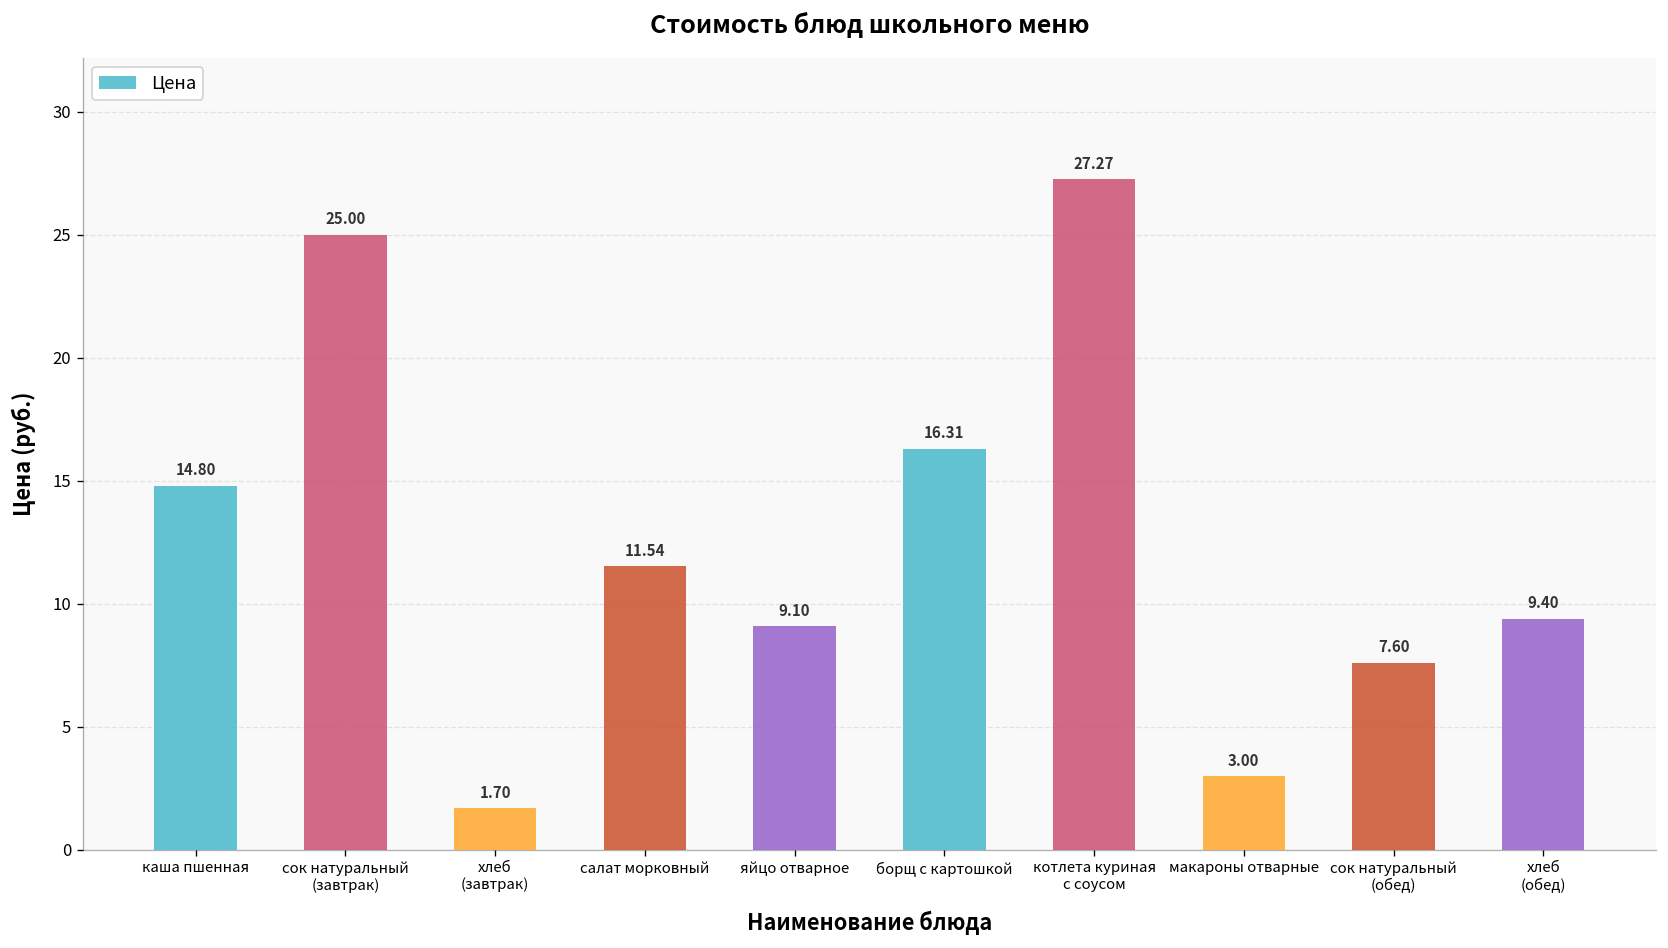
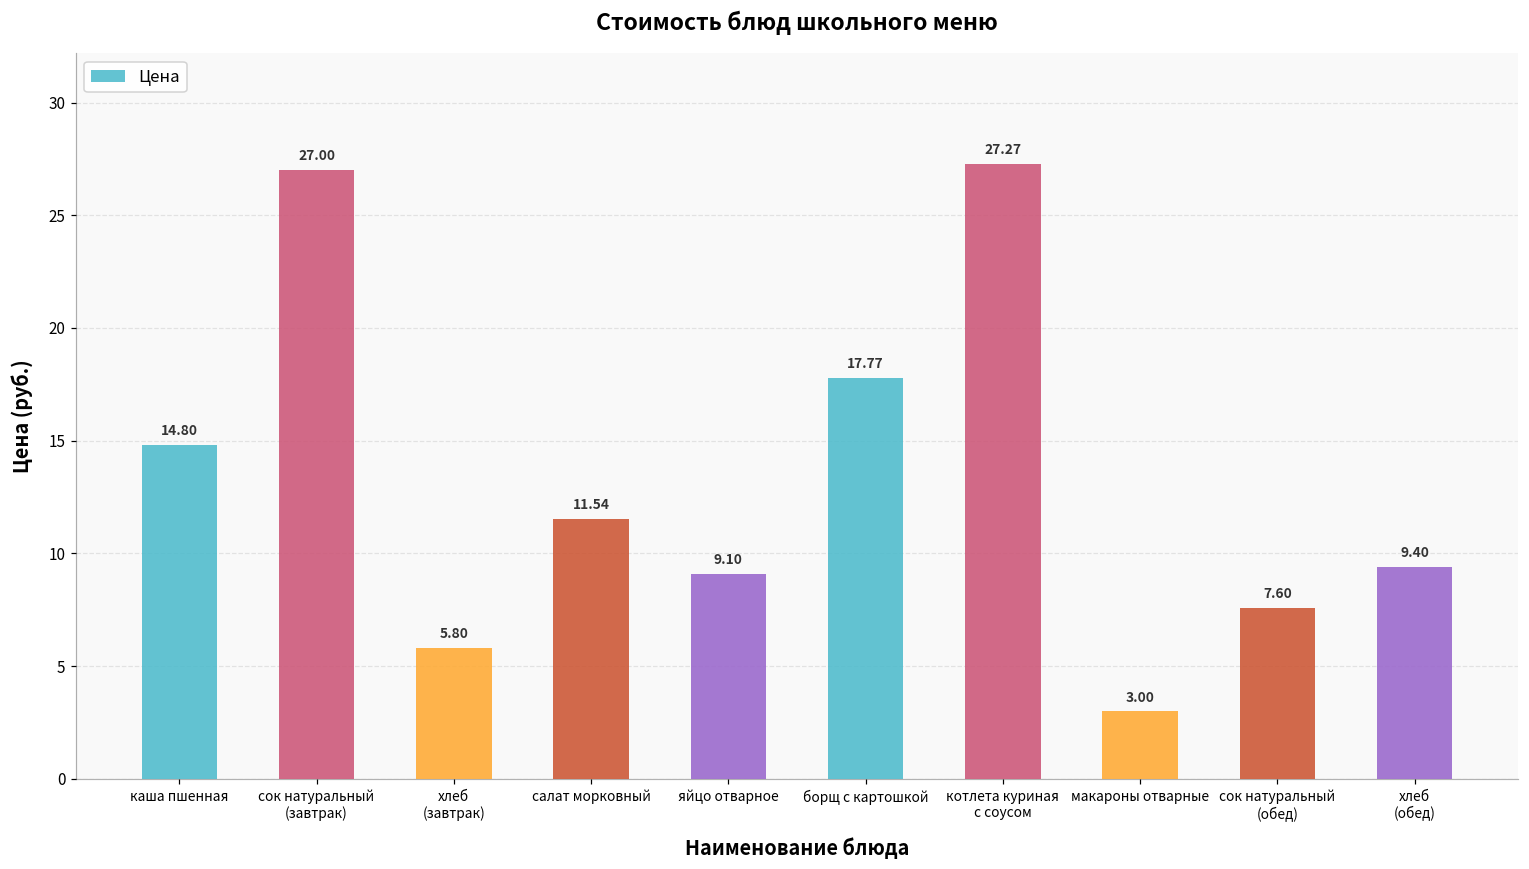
сок натуральный (завтрак): 25.00 -> 27.00
хлеб (завтрак): 1.70 -> 5.80
борщ с картошкой: 16.31 -> 17.77
